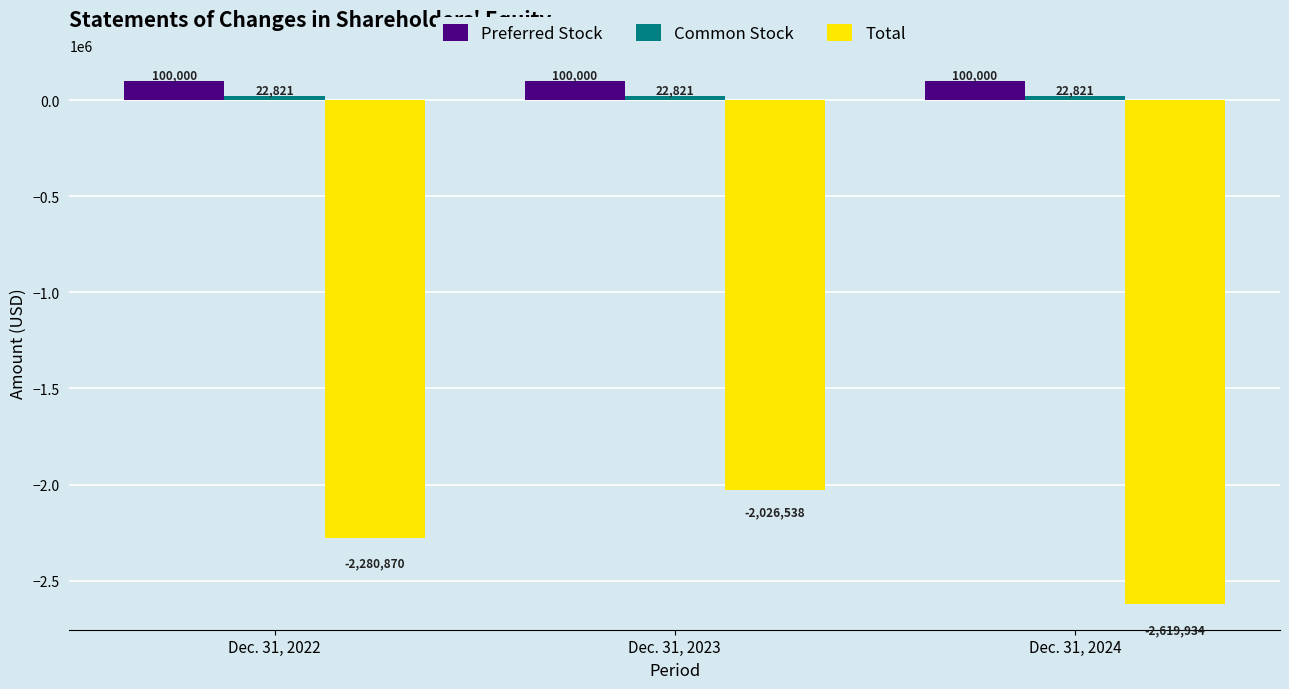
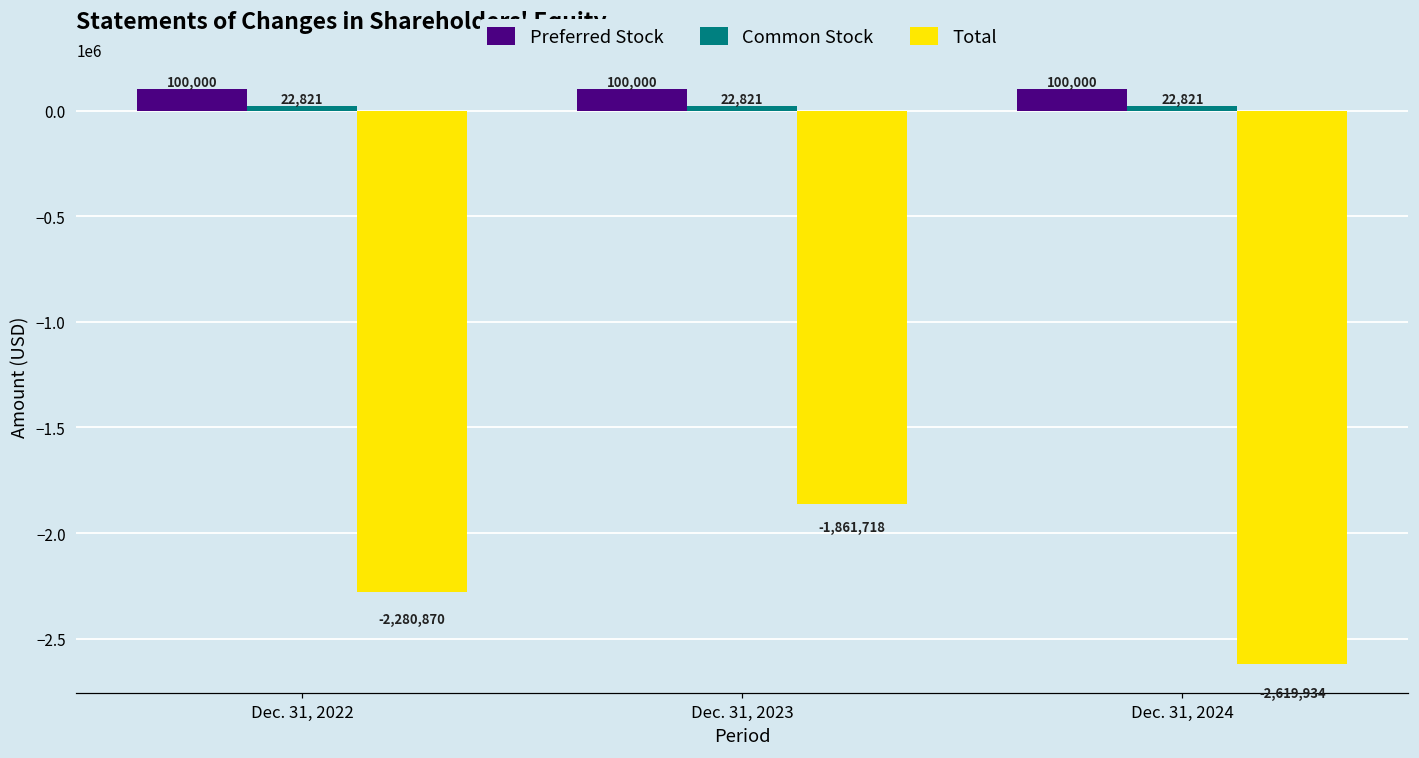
Total, Dec. 31, 2023: -2,026,538 -> -1,861,718
